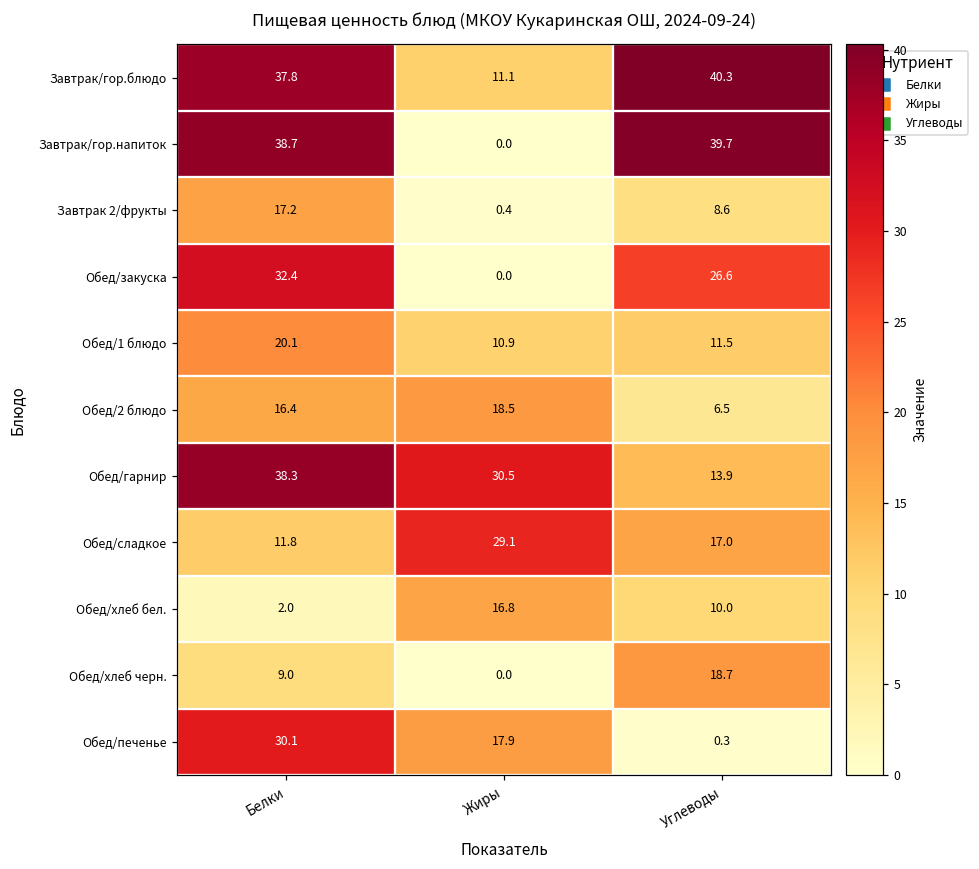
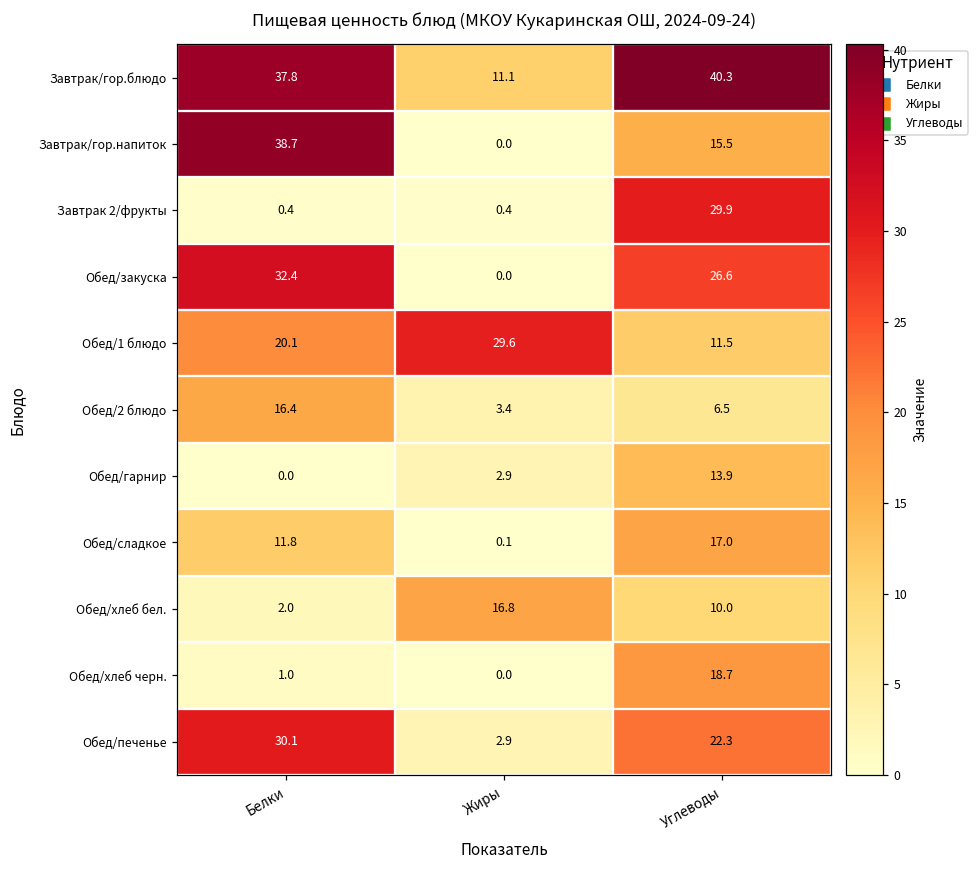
Завтрак/гор.напиток, Углеводы: 39.7 -> 15.5
Завтрак 2/фрукты, Белки: 17.2 -> 0.4
Завтрак 2/фрукты, Углеводы: 8.6 -> 29.9
Обед/1 блюдо, Жиры: 10.9 -> 29.6
Обед/2 блюдо, Жиры: 18.5 -> 3.4
Обед/гарнир, Белки: 38.3 -> 0.0
Обед/гарнир, Жиры: 30.5 -> 2.9
Обед/сладкое, Жиры: 29.1 -> 0.1
Обед/хлеб черн., Белки: 9.0 -> 1.0
Обед/печенье, Жиры: 17.9 -> 2.9
Обед/печенье, Углеводы: 0.3 -> 22.3
